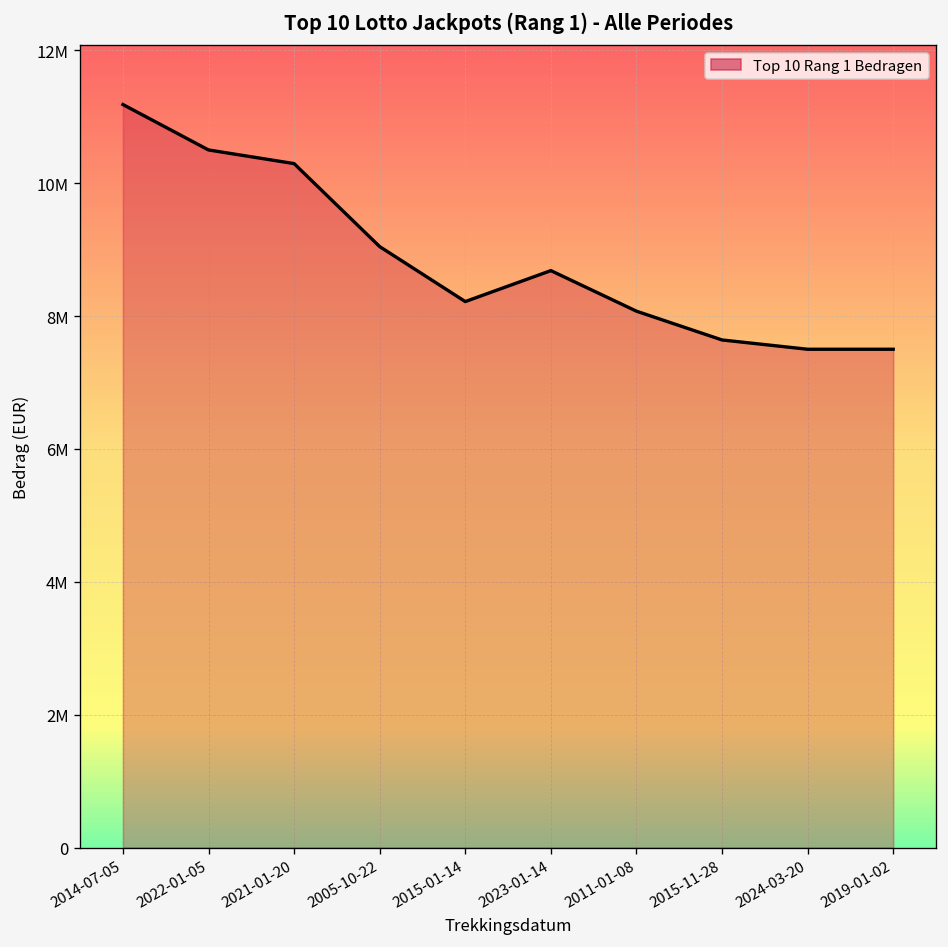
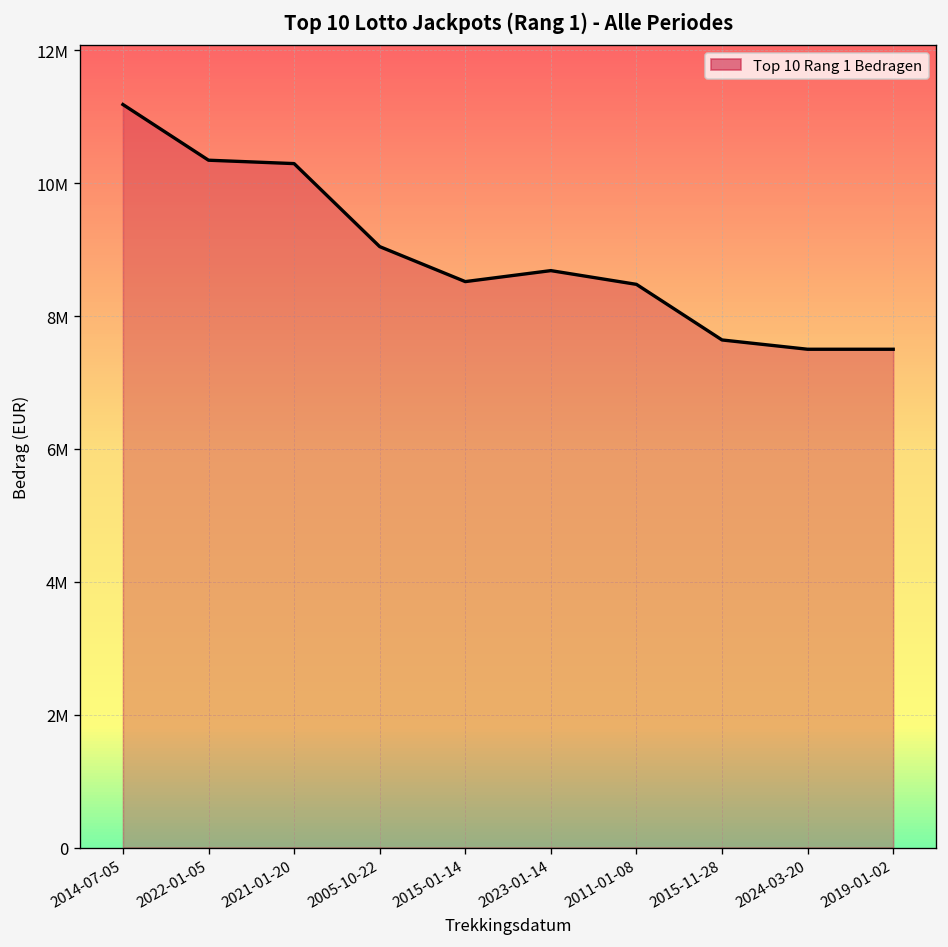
2022-01-05: 10500000 -> 10300000
2015-01-14: 8200000 -> 8500000
2011-01-08: 8100000 -> 8500000
